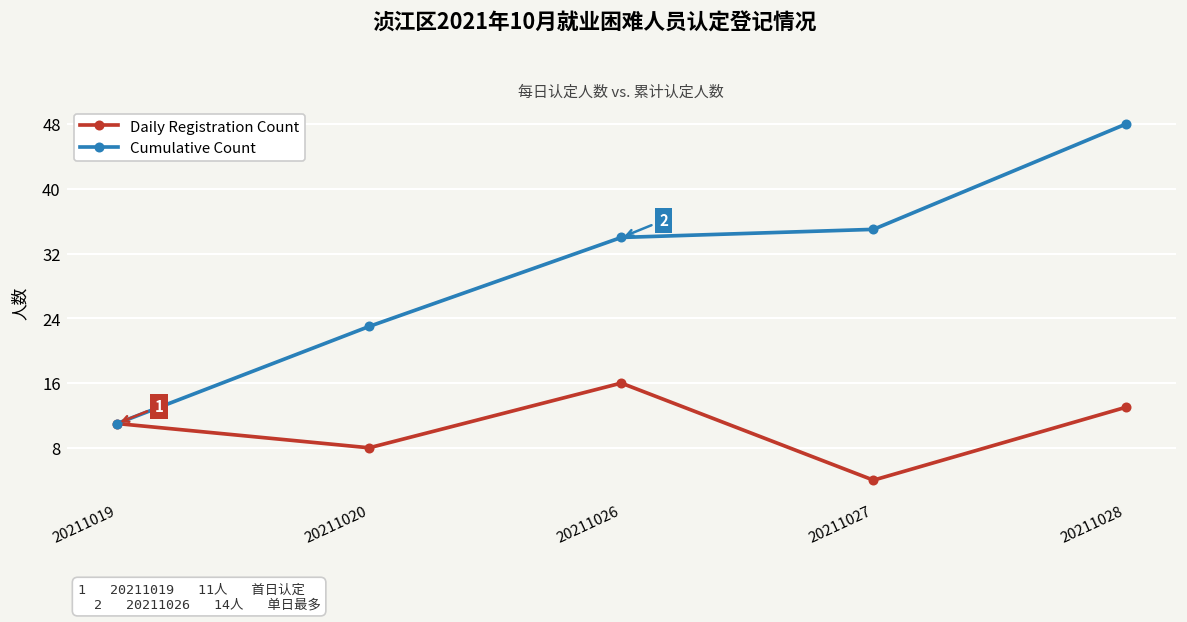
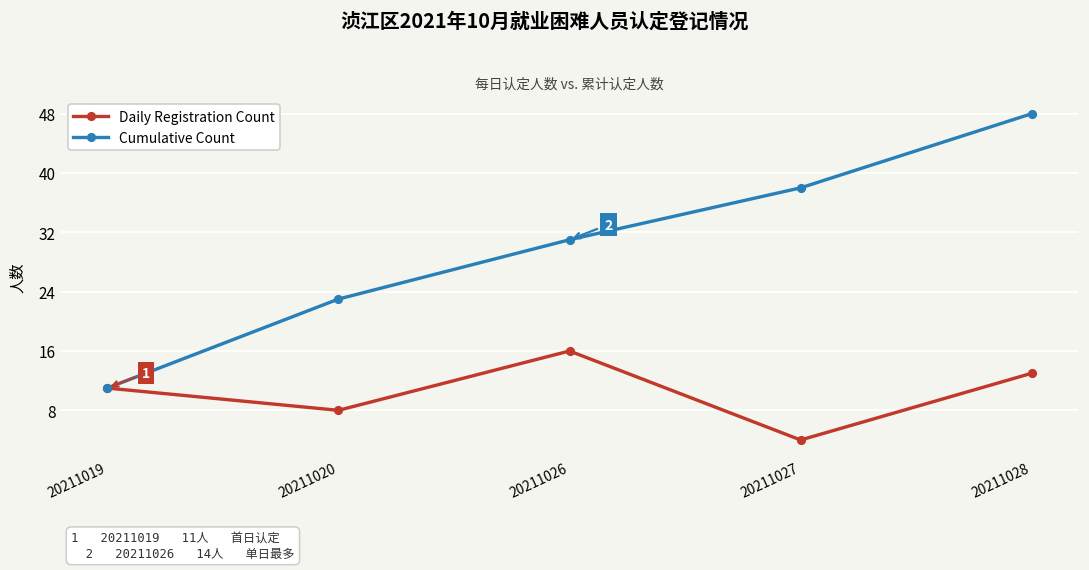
Cumulative Count, 20211026: 34 -> 31
Cumulative Count, 20211027: 35 -> 38
